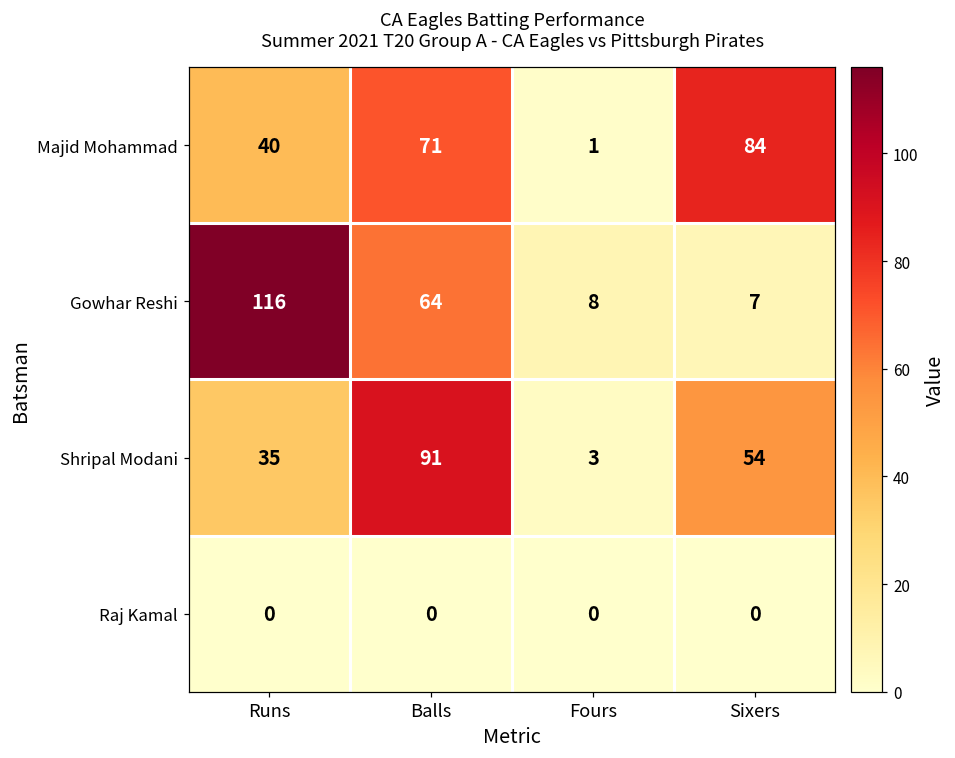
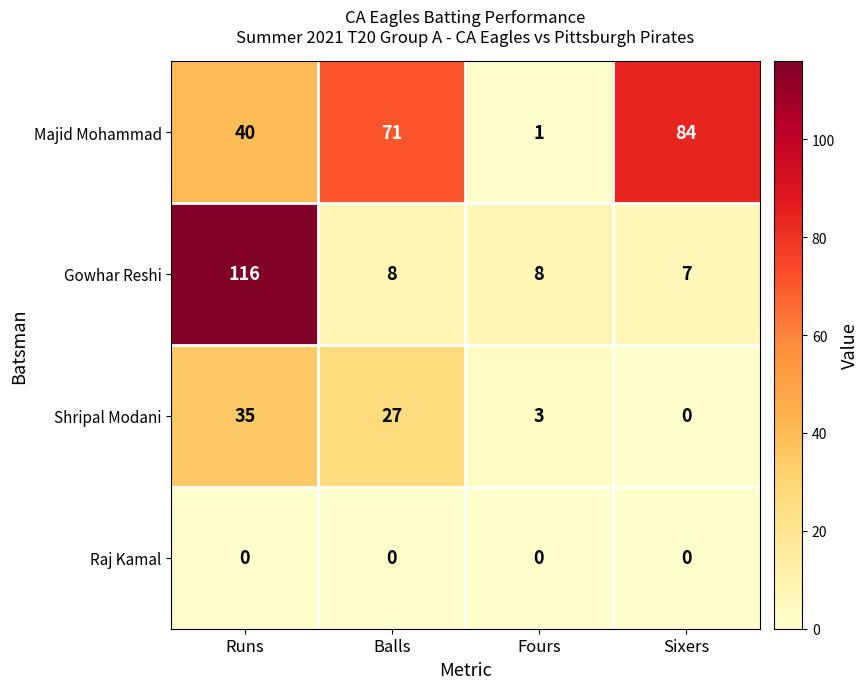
Gowhar Reshi, Balls: 64 -> 8
Shripal Modani, Balls: 91 -> 27
Shripal Modani, Sixers: 54 -> 0
